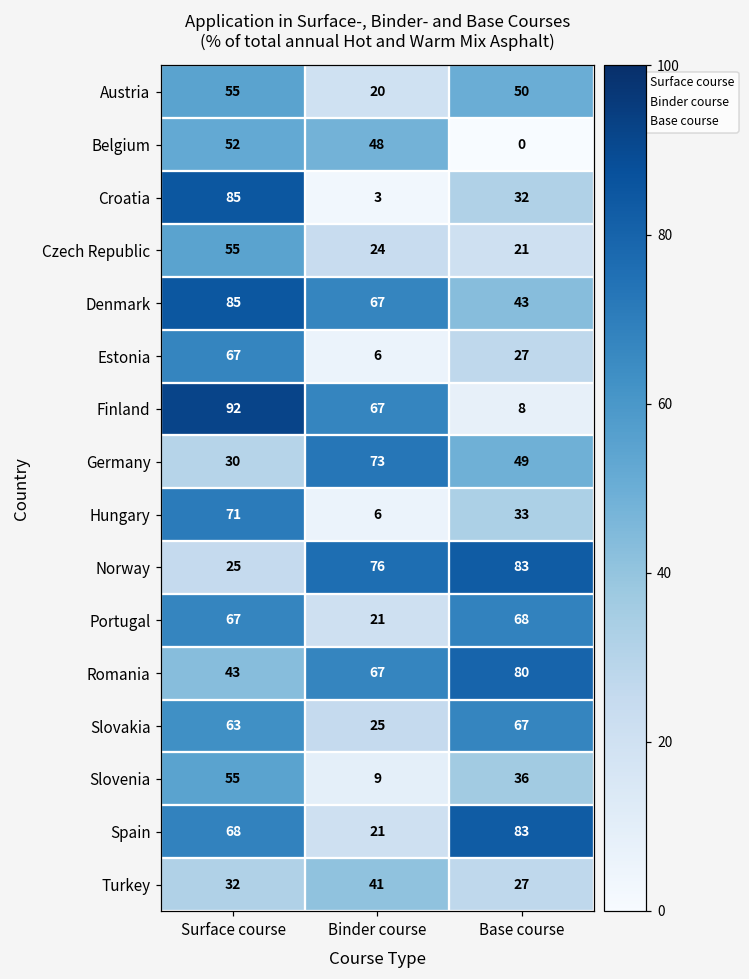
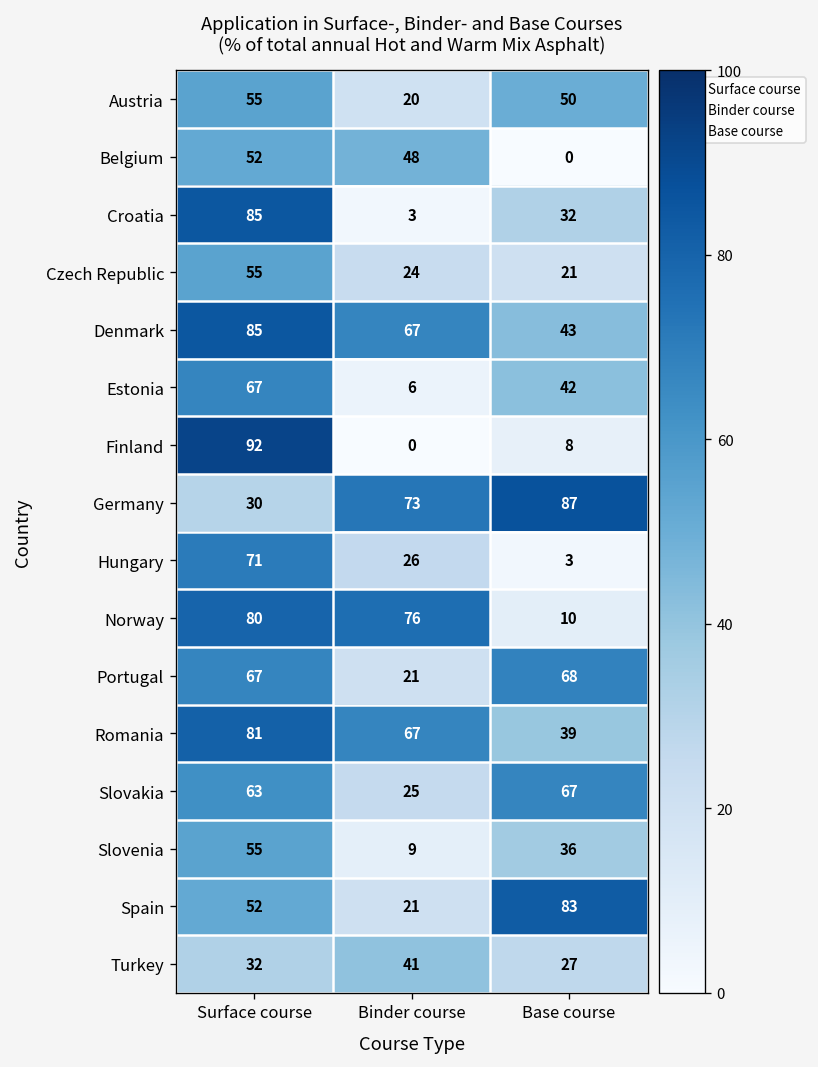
Estonia, Base course: 27 -> 42
Finland, Binder course: 67 -> 0
Germany, Base course: 49 -> 87
Hungary, Binder course: 6 -> 26
Hungary, Base course: 33 -> 3
Norway, Surface course: 25 -> 80
Norway, Base course: 83 -> 10
Romania, Surface course: 43 -> 81
Romania, Base course: 80 -> 39
Spain, Surface course: 68 -> 52
